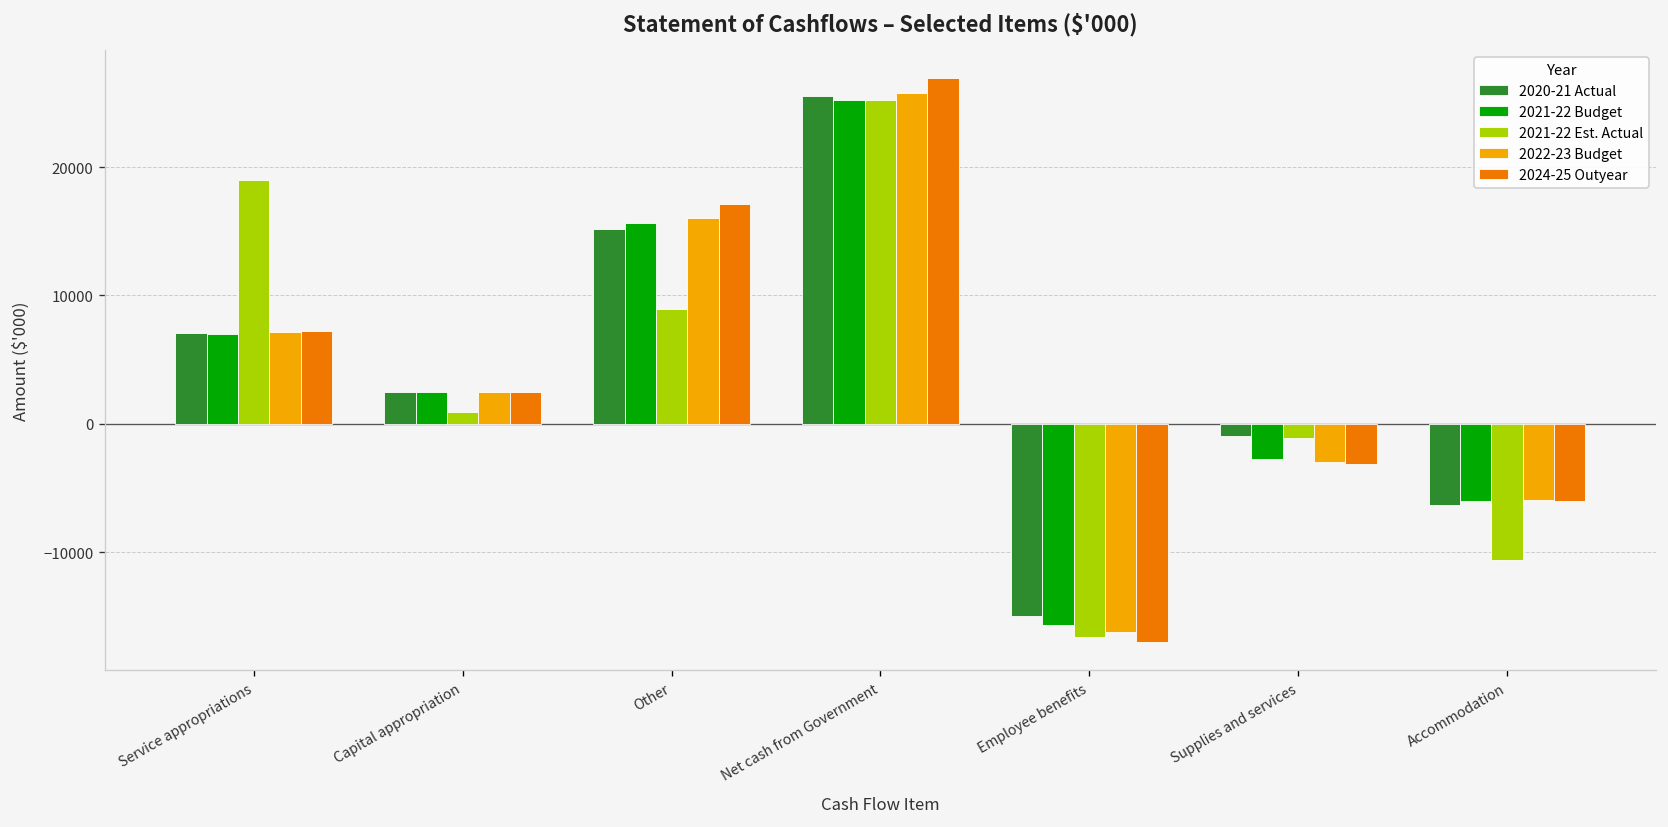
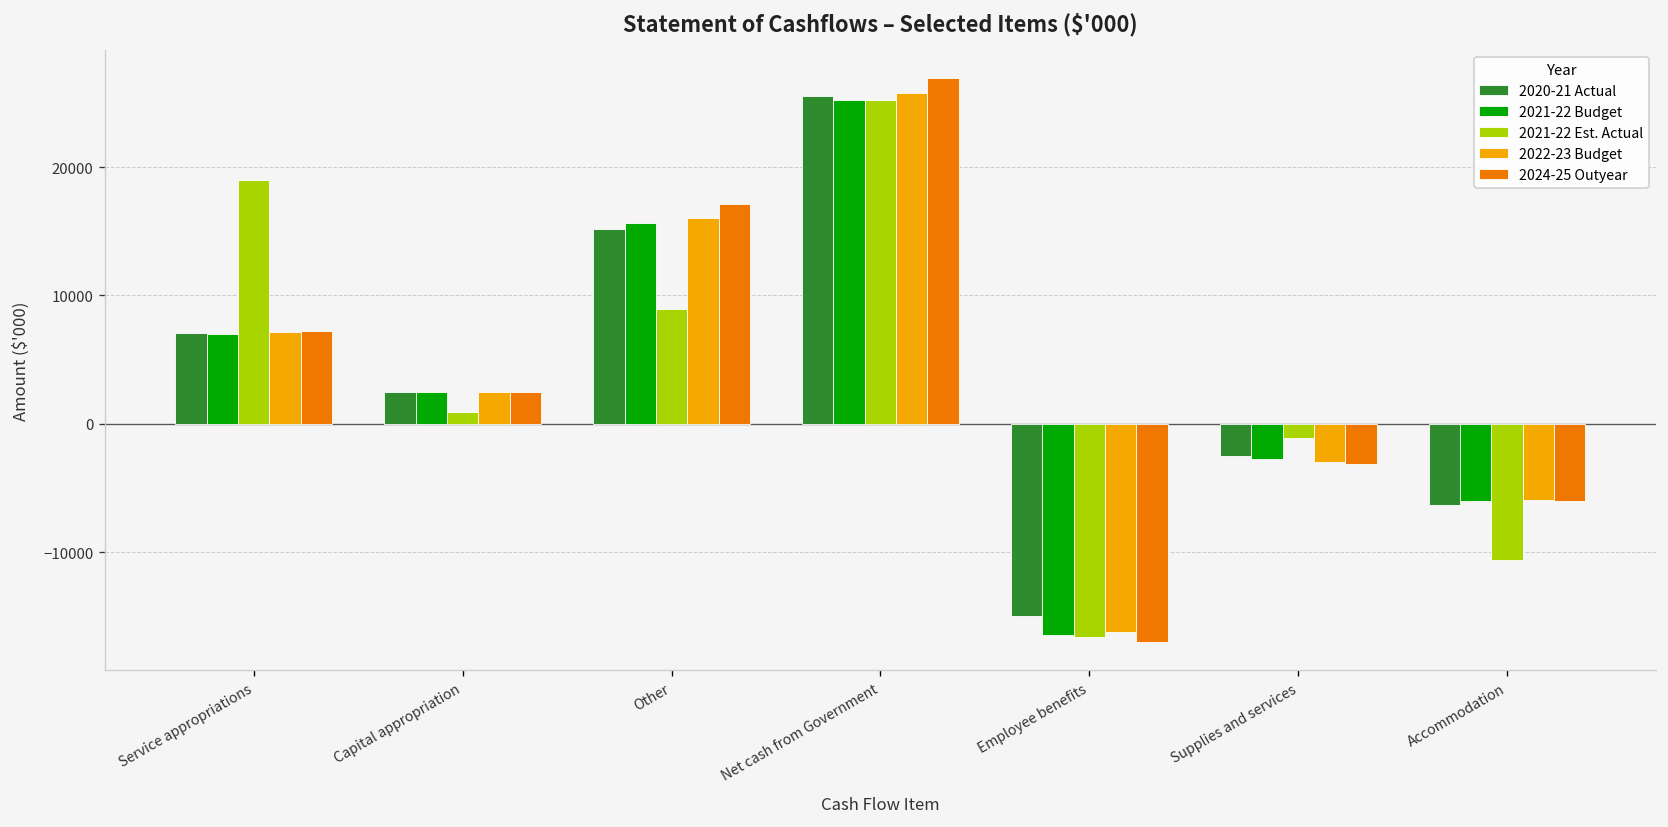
2021-22 Budget, Employee benefits: -15700 -> -16400
2020-21 Actual, Supplies and services: -900 -> -2500
